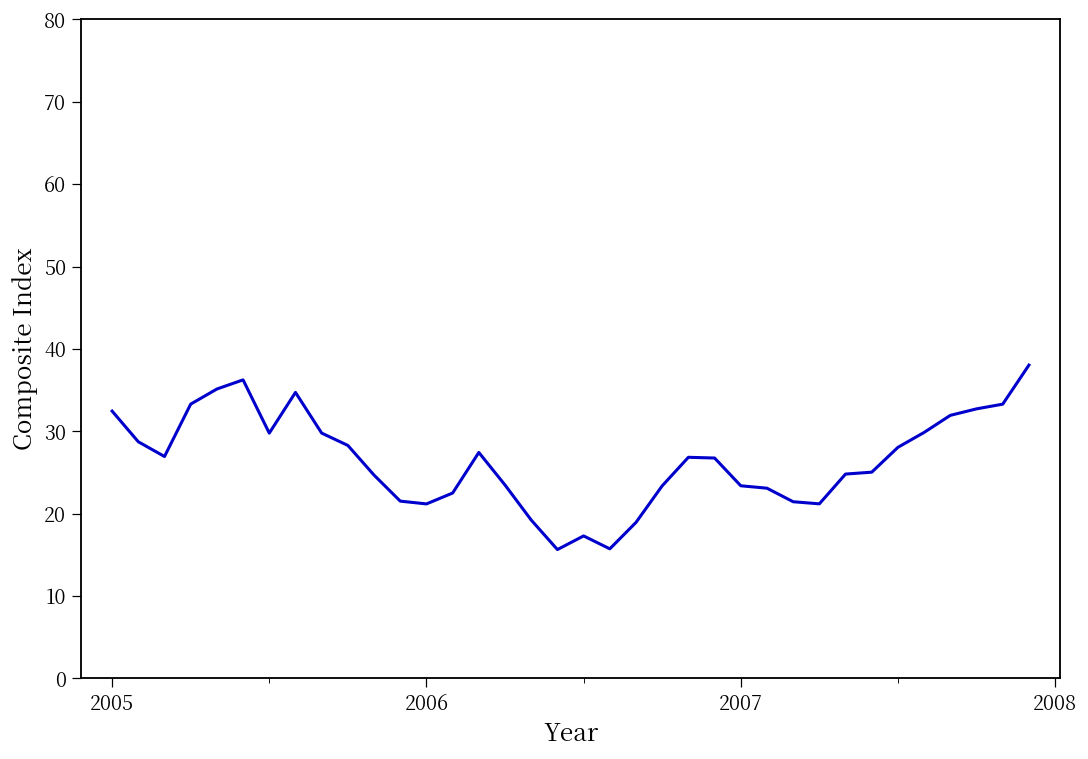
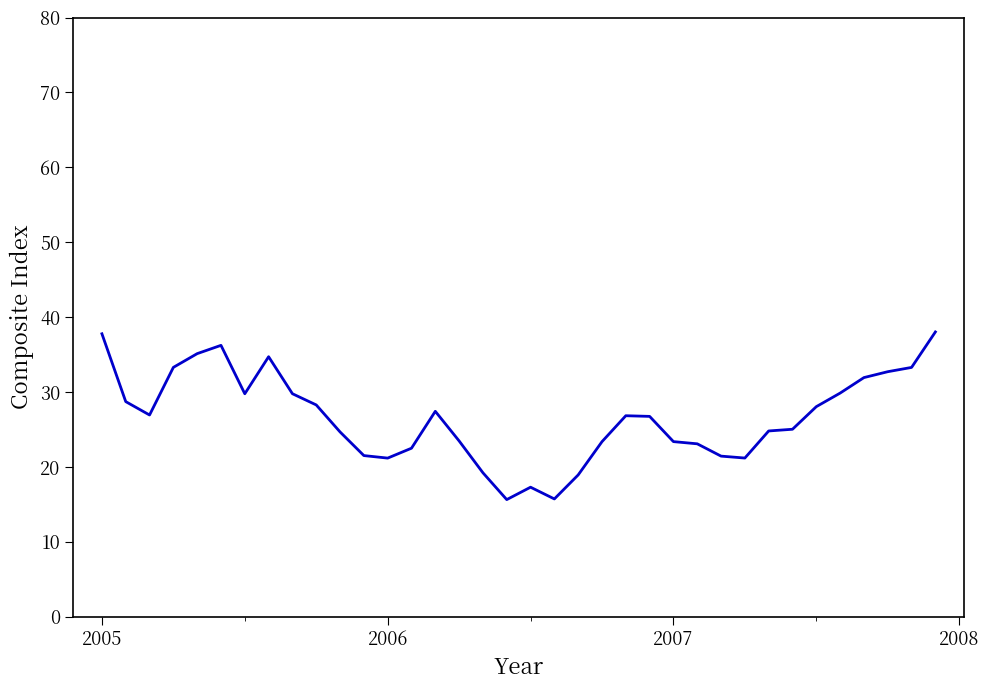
2005: 32 -> 38
